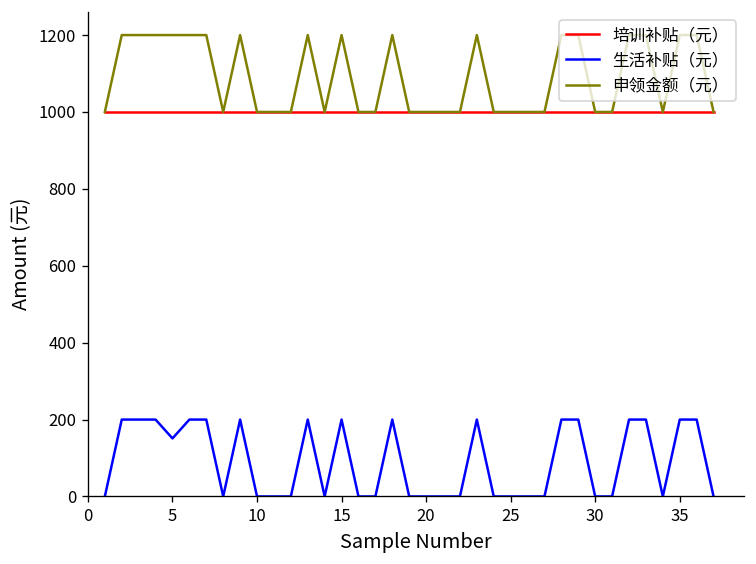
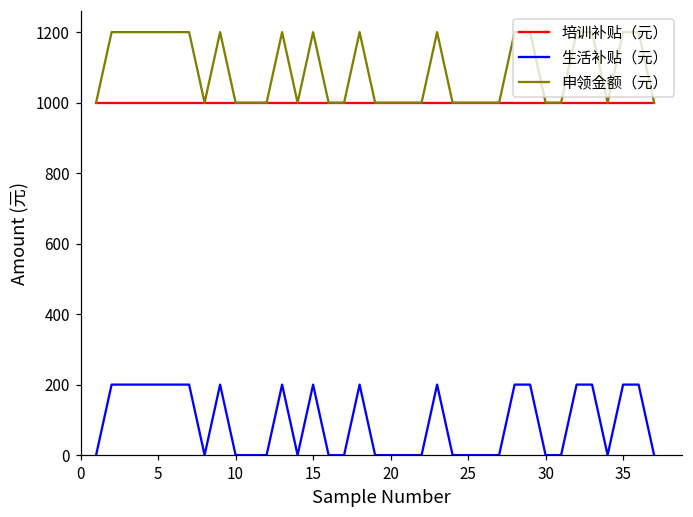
生活补贴（元）, 5: 150 -> 200
